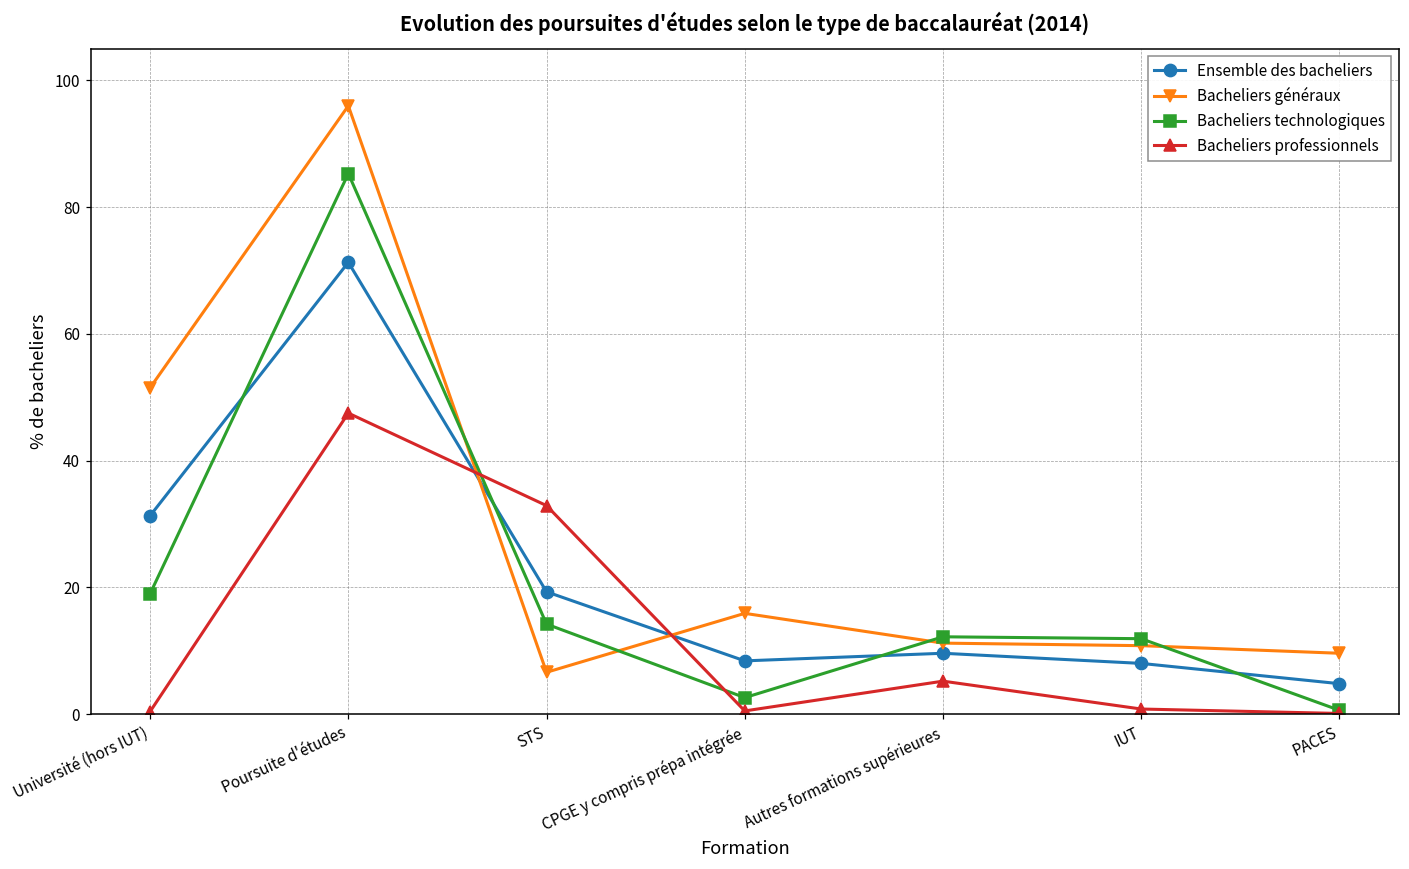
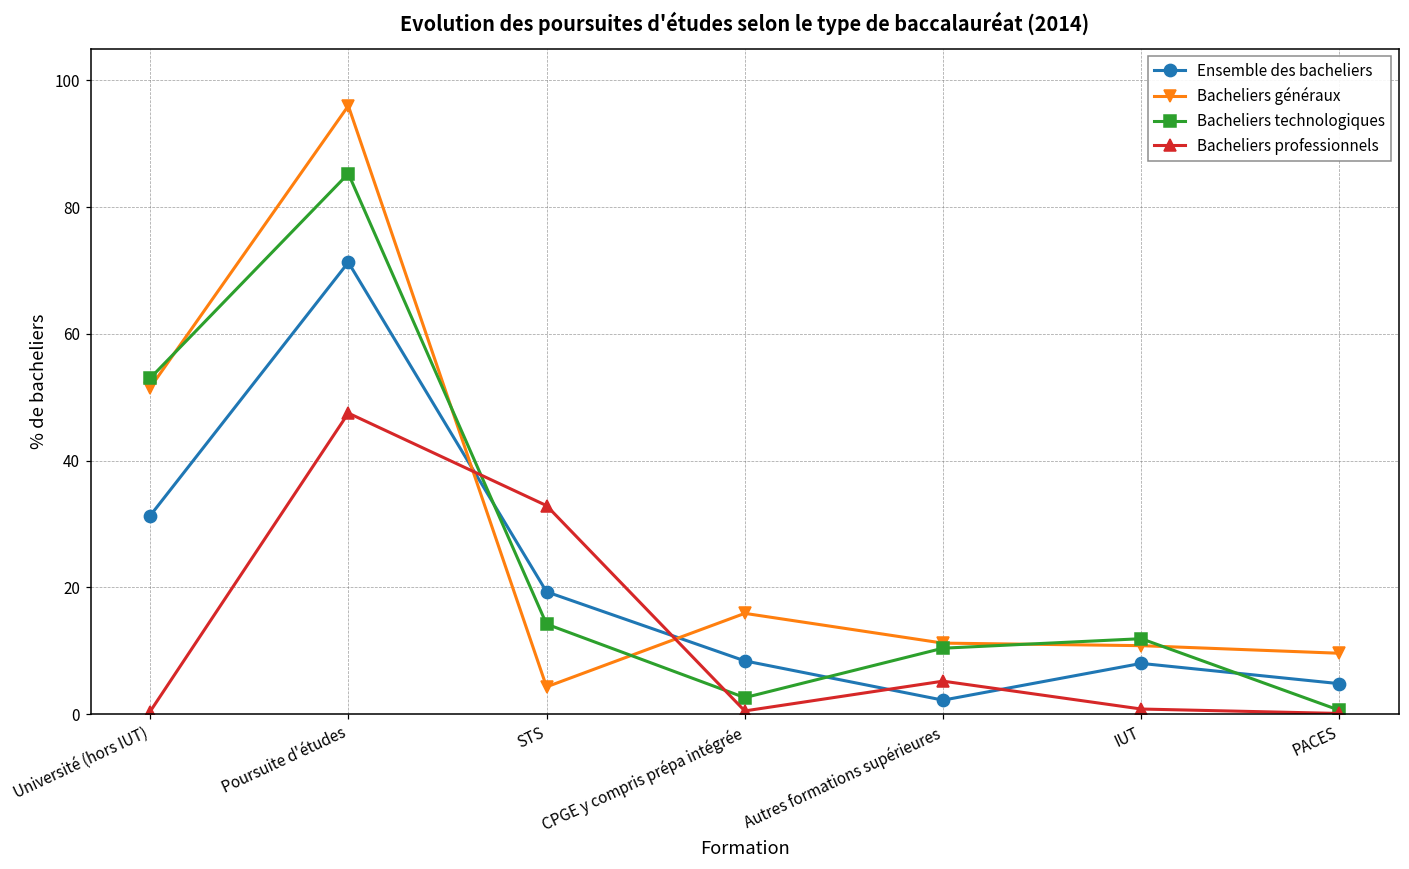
Bacheliers technologiques, Université (hors IUT): 19 -> 53
Bacheliers généraux, STS: 7 -> 4
Ensemble des bacheliers, Autres formations supérieures: 10 -> 2
Bacheliers technologiques, Autres formations supérieures: 12 -> 10
